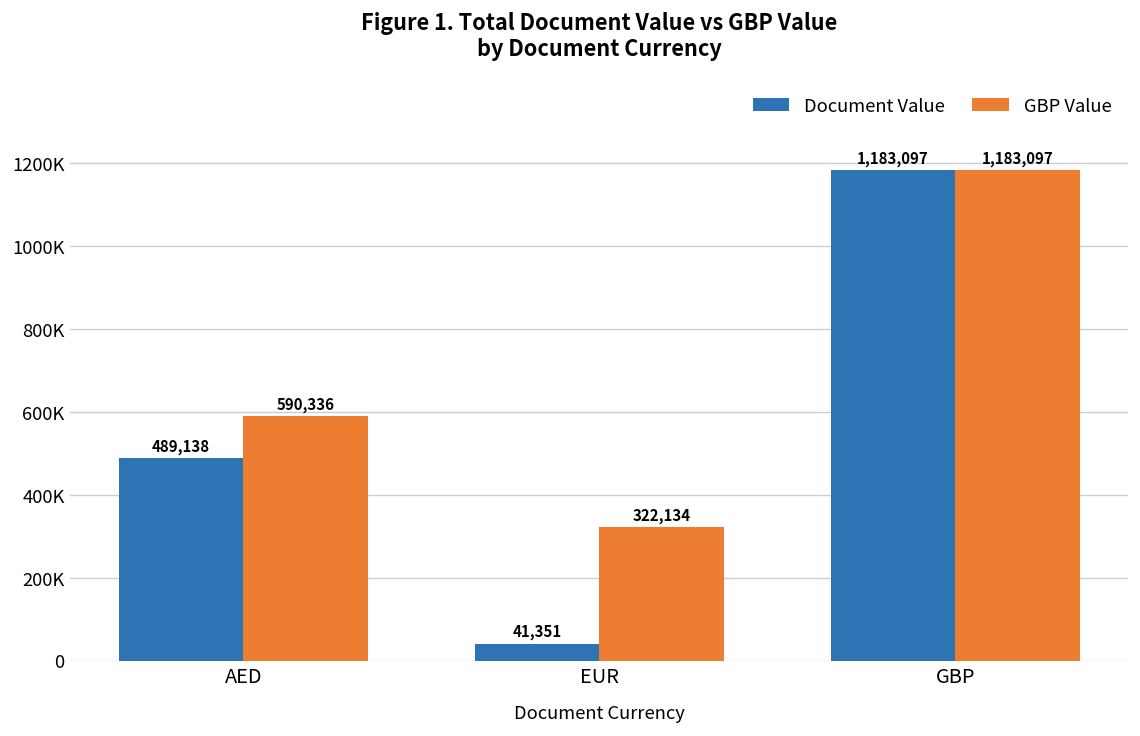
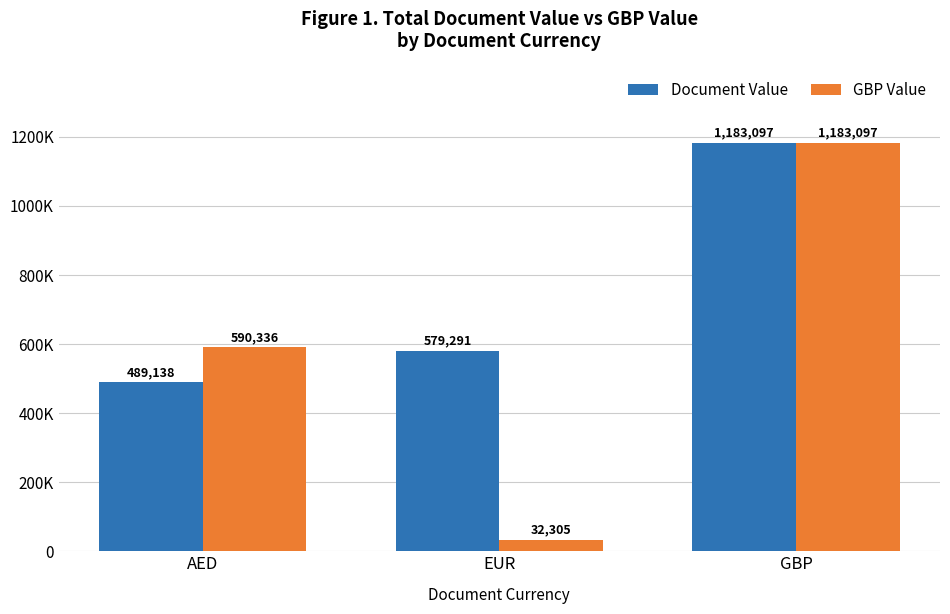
Document Value, EUR: 41,351 -> 579,291
GBP Value, EUR: 322,134 -> 32,305
